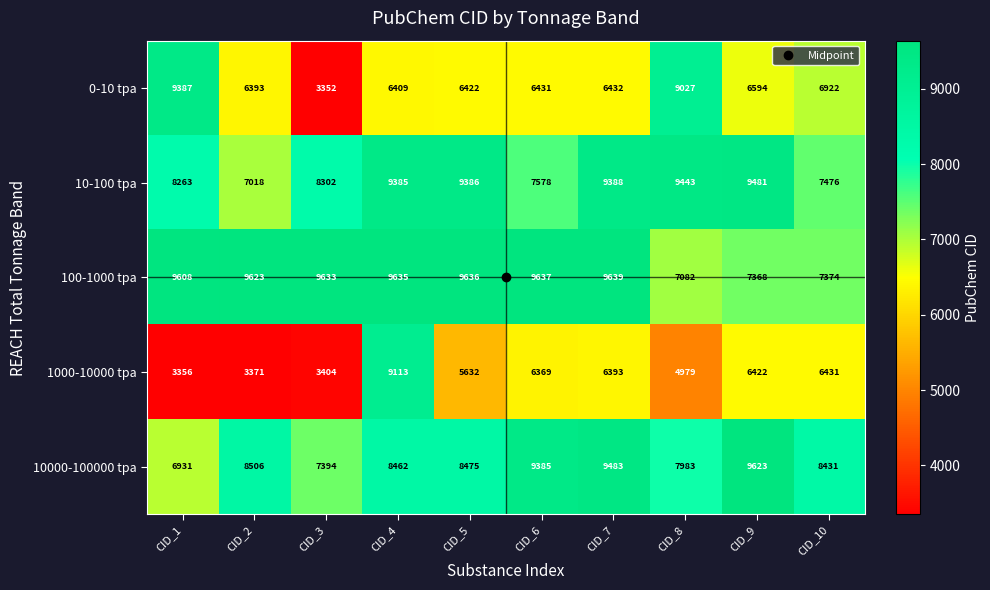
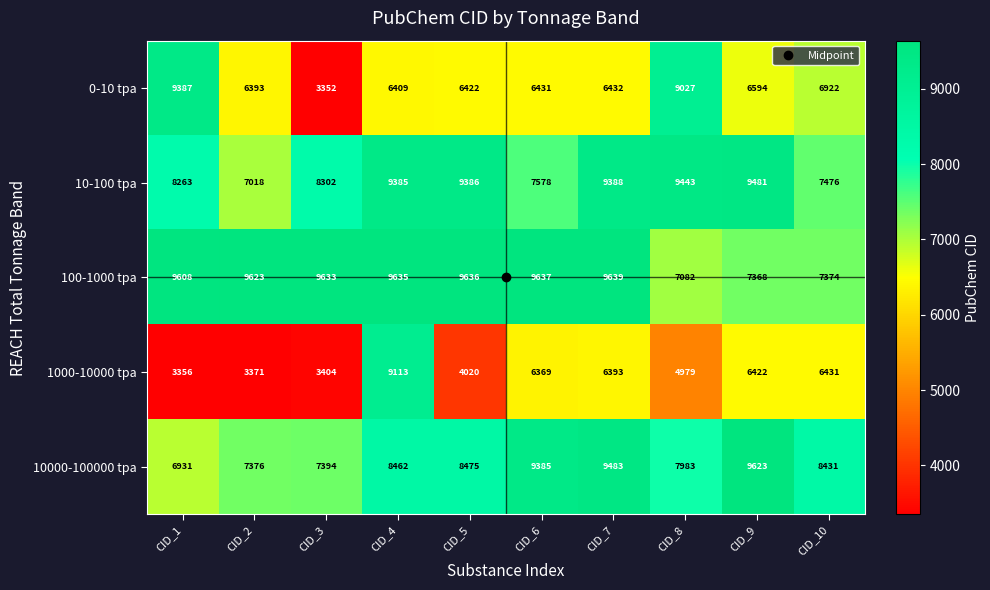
1000-10000 tpa, CID_5: 5632 -> 4020
10000-100000 tpa, CID_2: 8506 -> 7376
